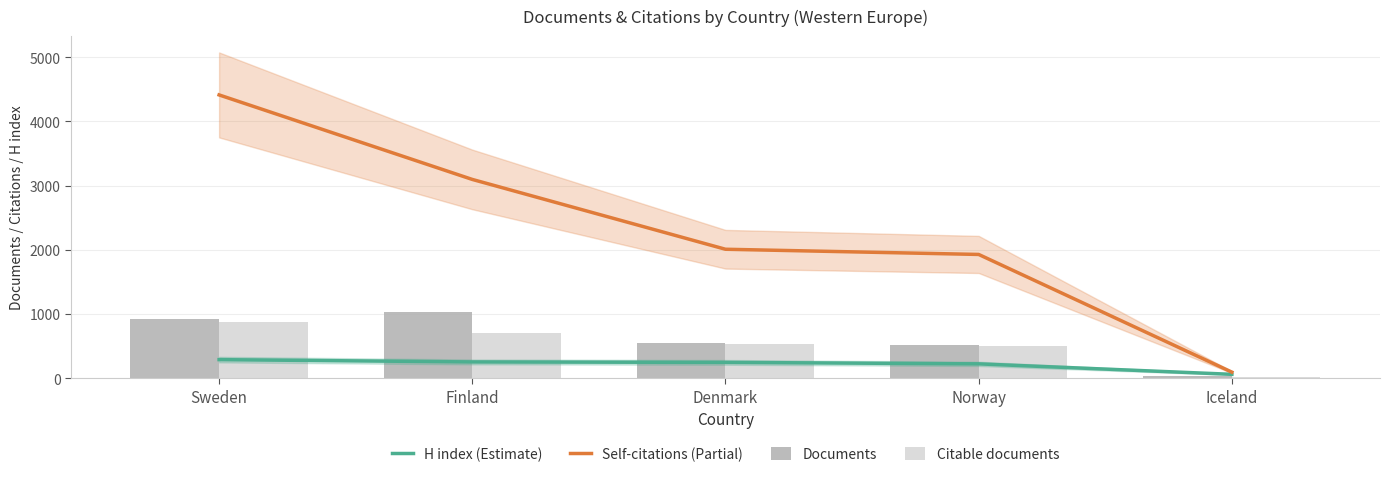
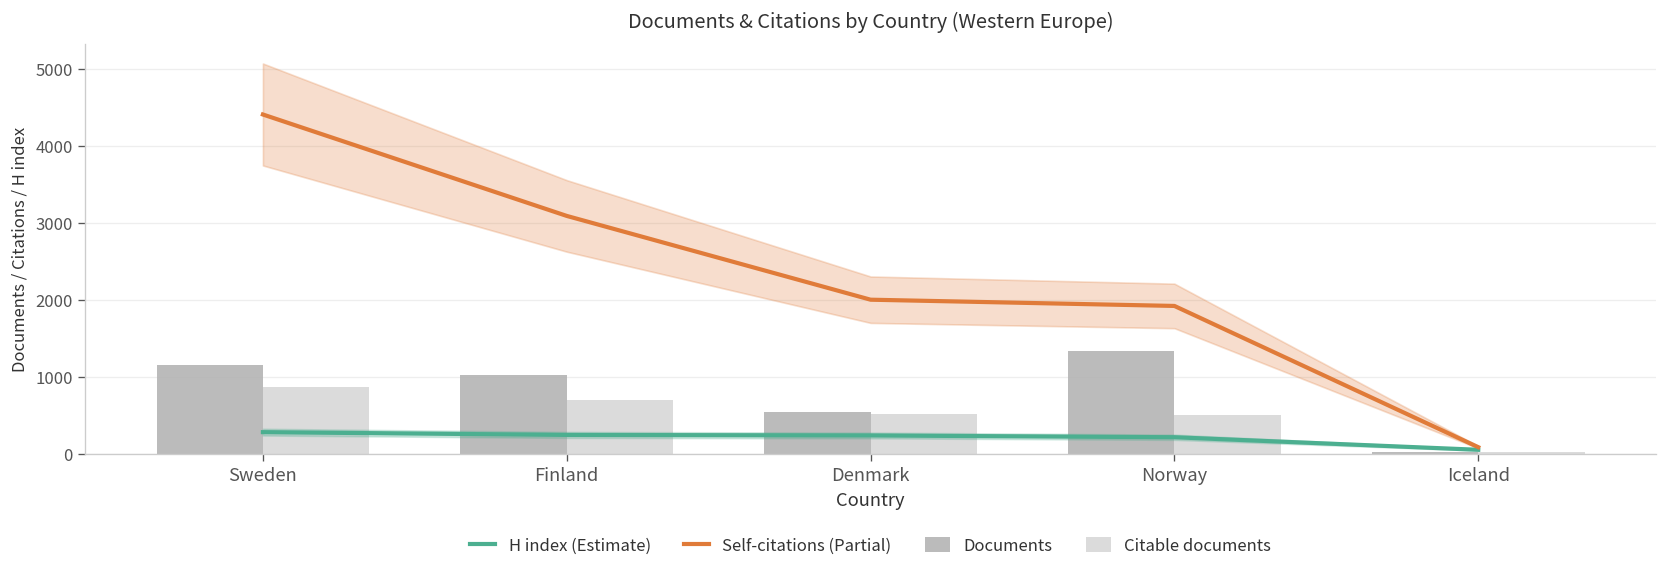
Documents, Sweden: 900 -> 1200
Documents, Norway: 500 -> 1300
